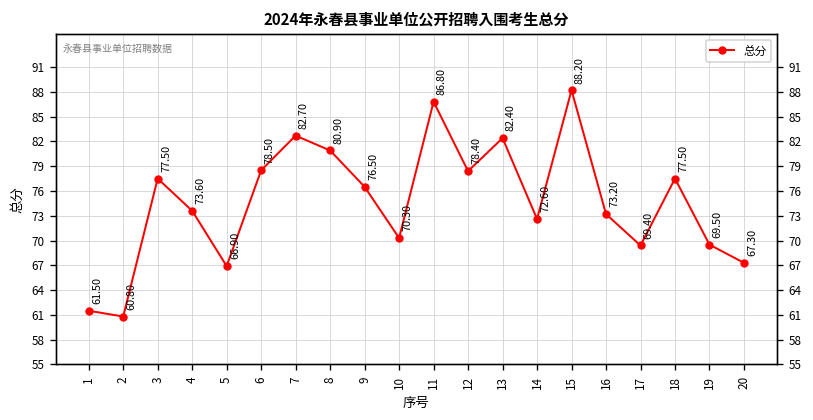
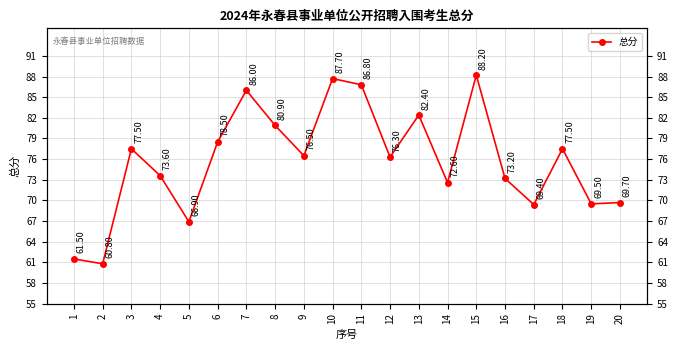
7: 82.70 -> 86.00
10: 70.30 -> 87.70
12: 78.40 -> 76.30
20: 67.30 -> 69.70
